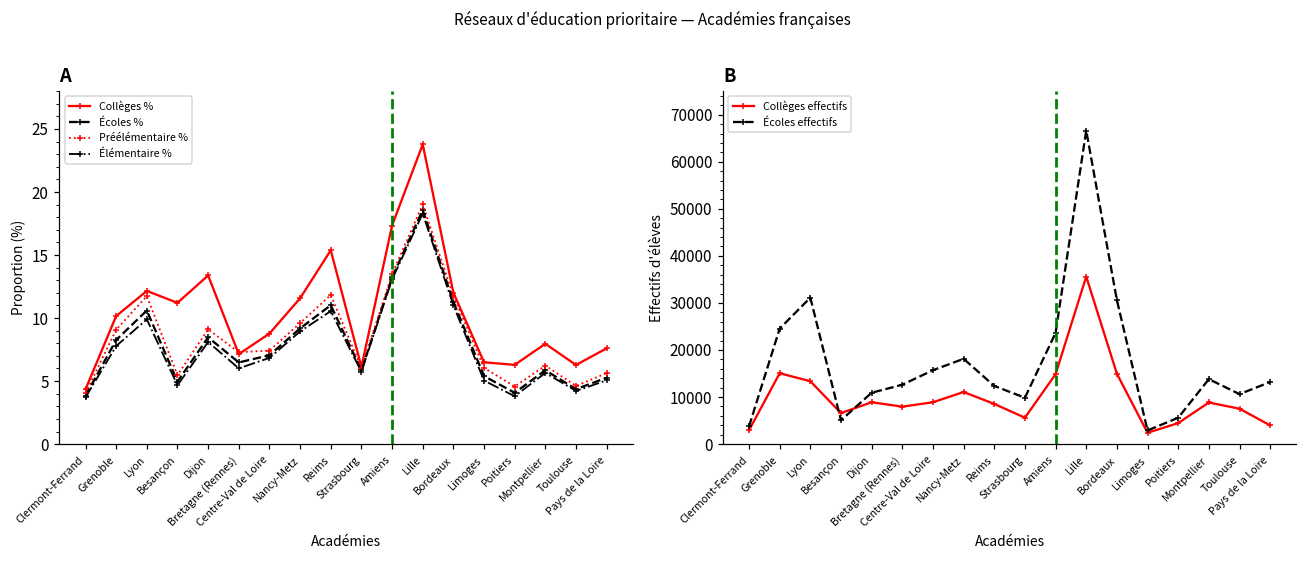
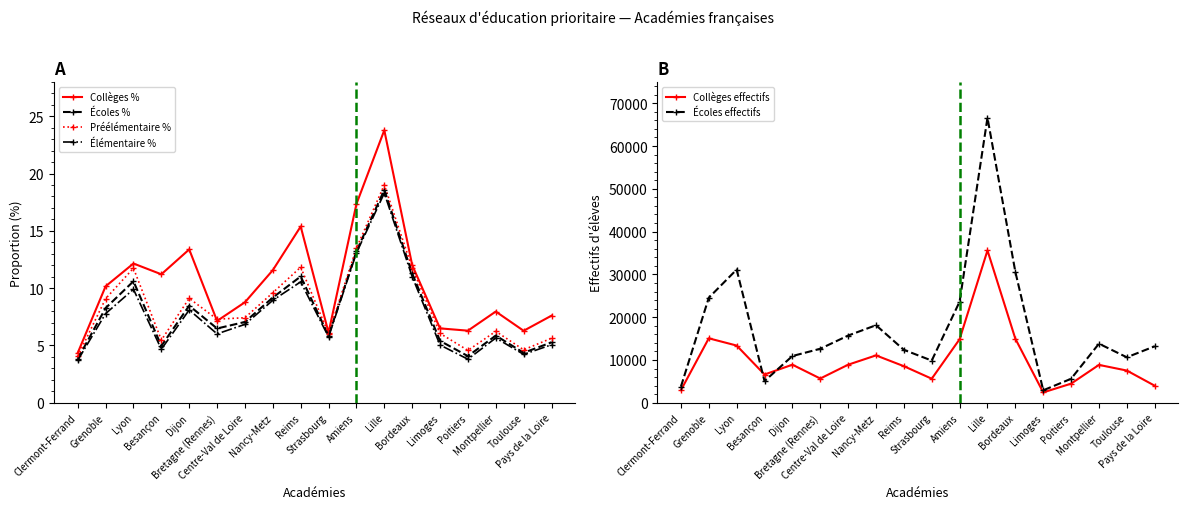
B, Collèges effectifs, Bretagne (Rennes): 8000 -> 6000
